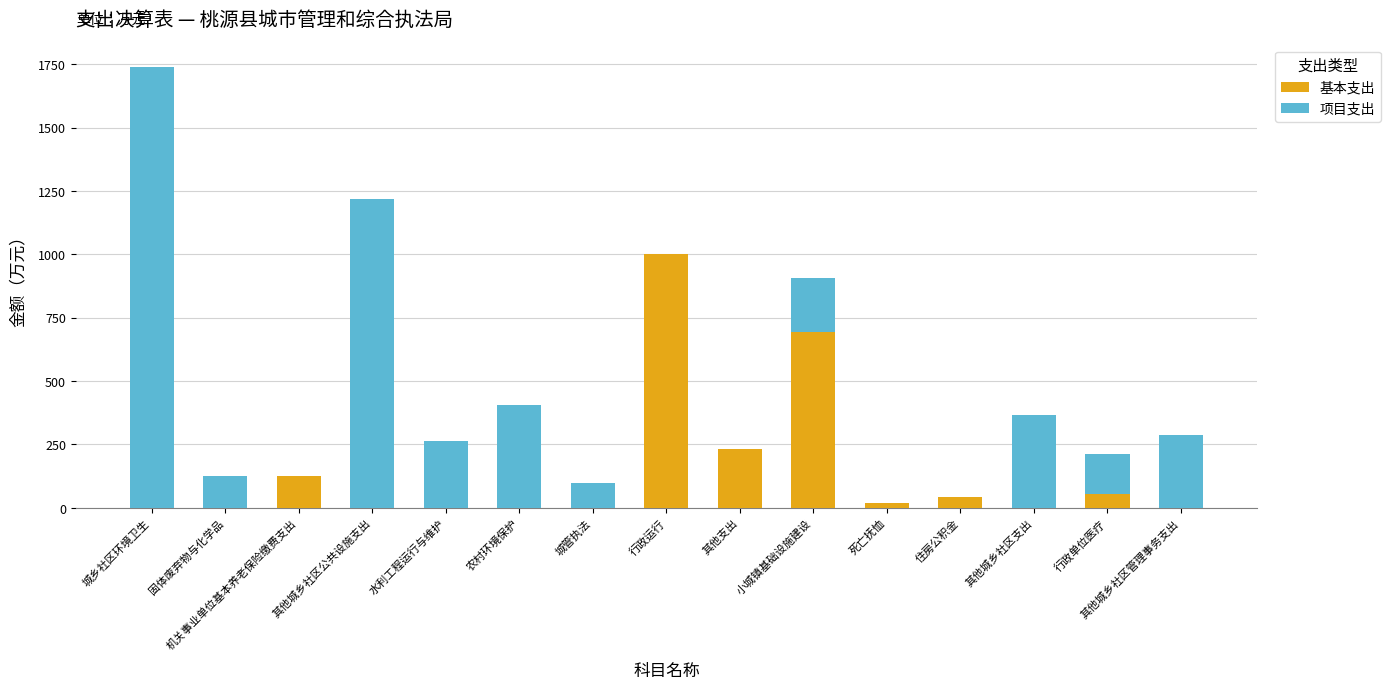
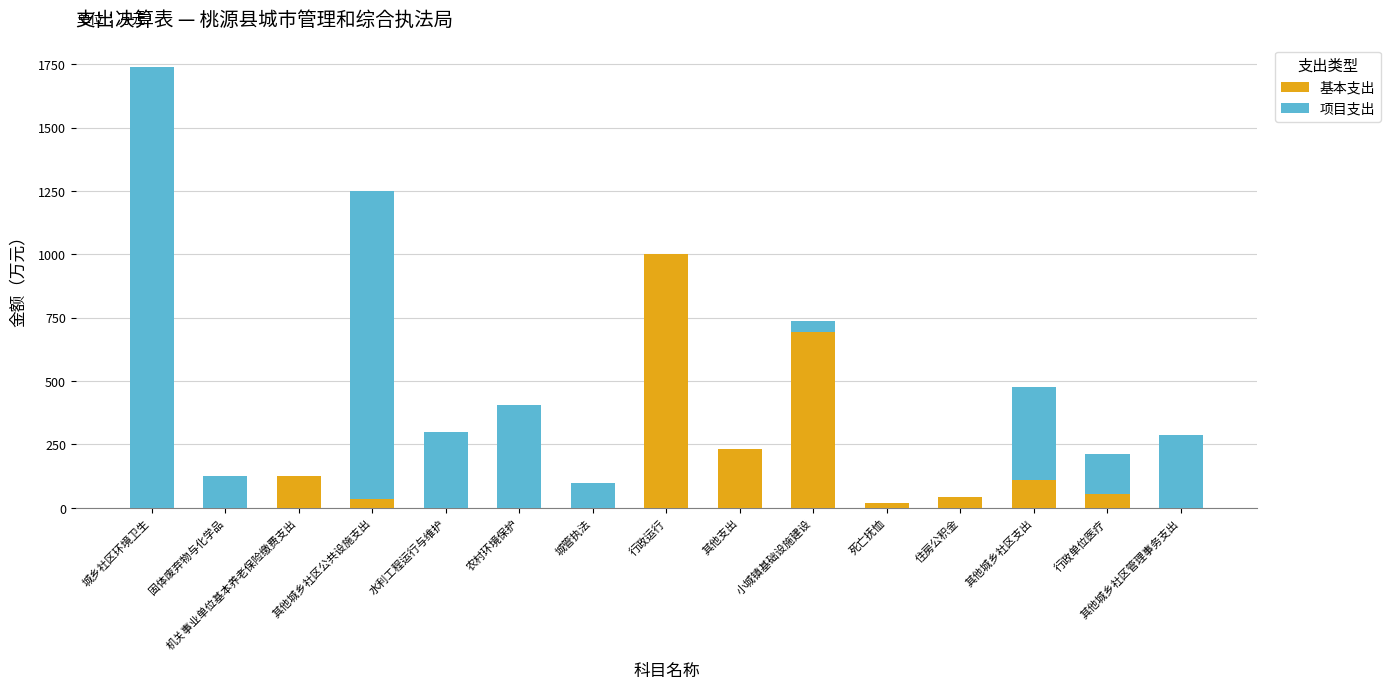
基本支出, 其他城乡社区公共设施支出: 0 -> 30
项目支出, 水利工程运行与维护: 260 -> 300
项目支出, 小城镇基础设施建设: 210 -> 40
基本支出, 其他城乡社区支出: 0 -> 110
